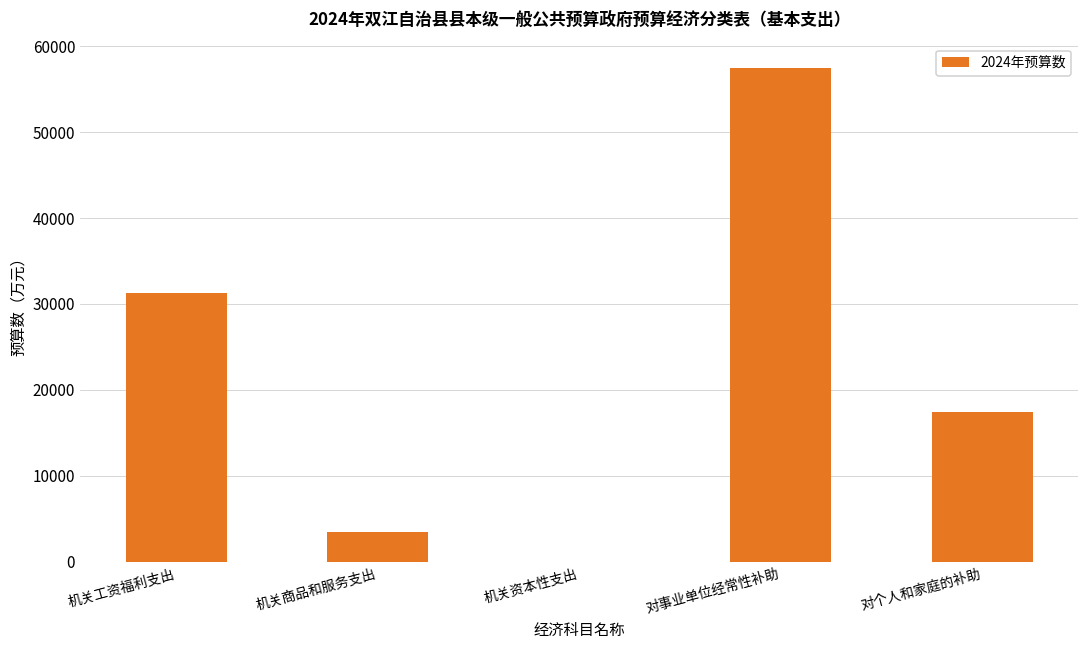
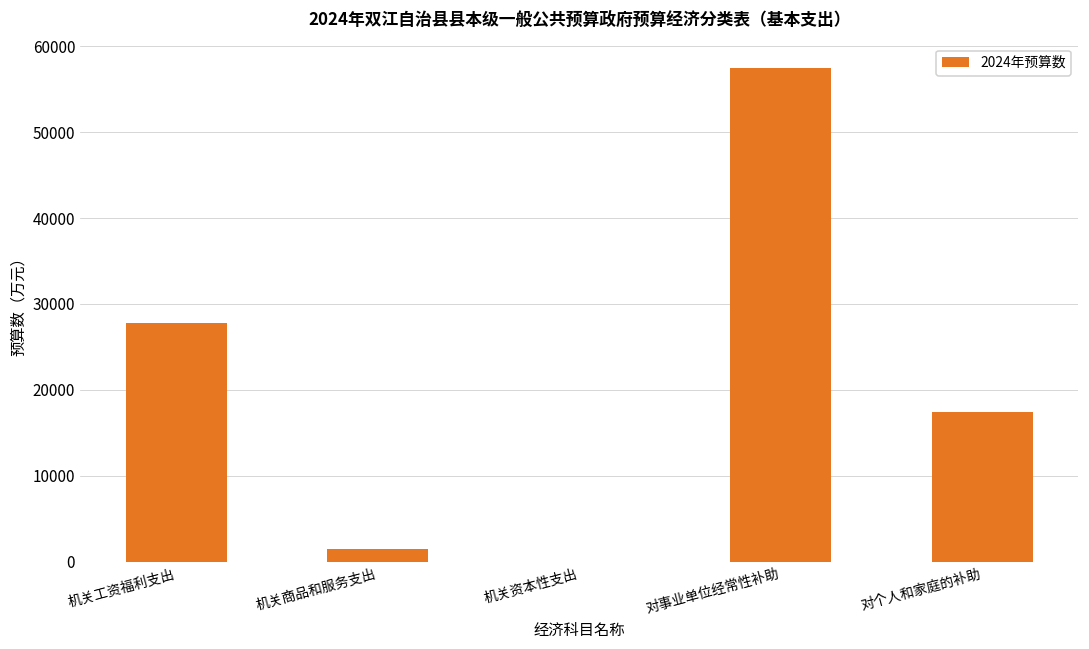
机关工资福利支出: 31000 -> 28000
机关商品和服务支出: 3000 -> 1000
